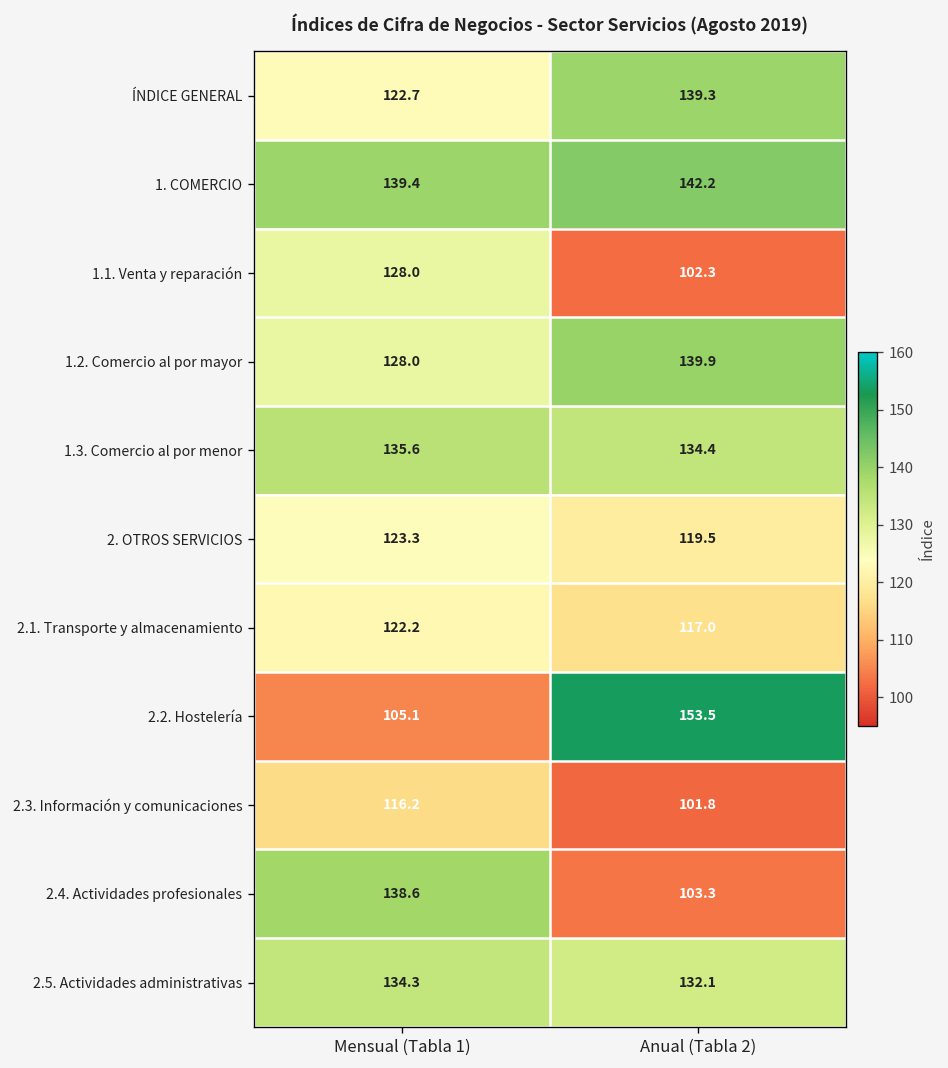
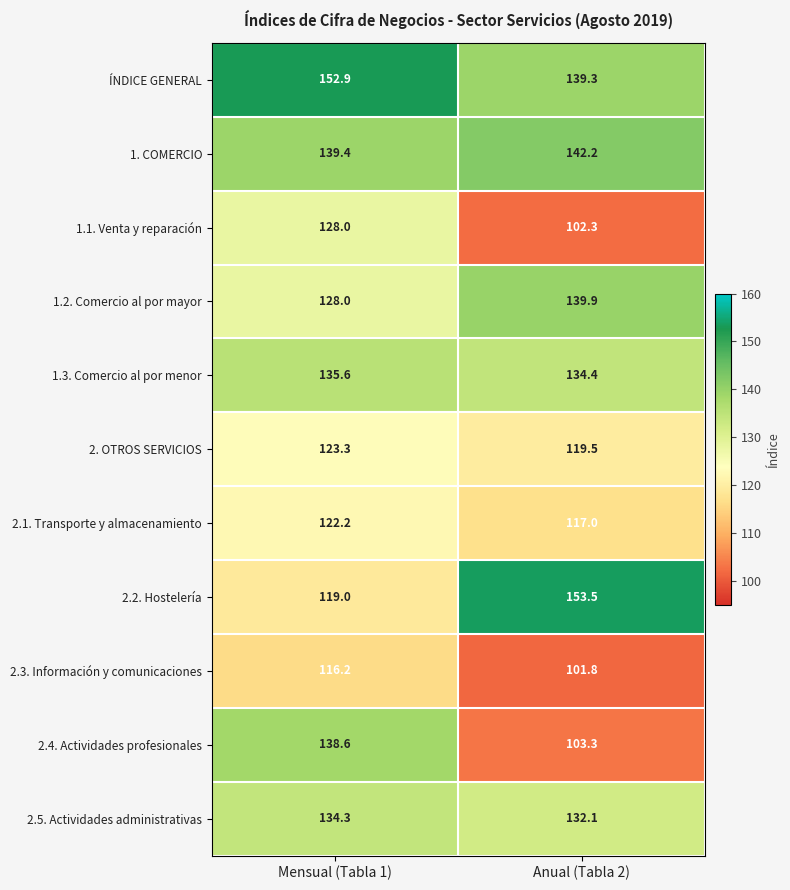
ÍNDICE GENERAL, Mensual (Tabla 1): 122.7 -> 152.9
2.2. Hostelería, Mensual (Tabla 1): 105.1 -> 119.0
